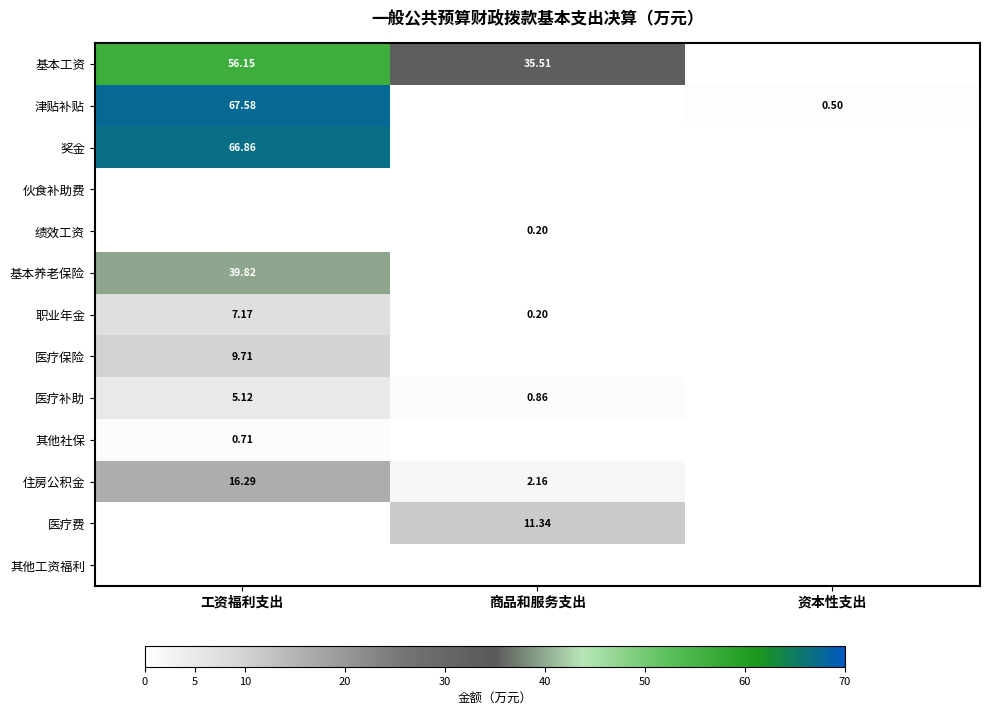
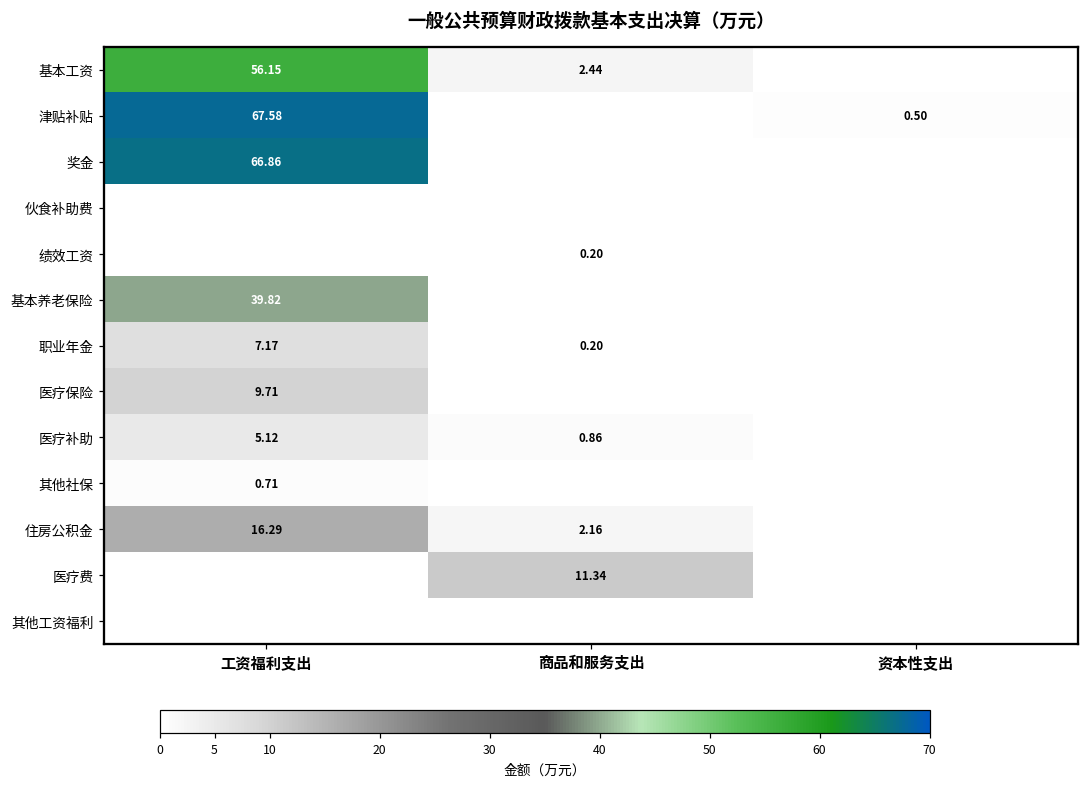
基本工资, 商品和服务支出: 35.51 -> 2.44
